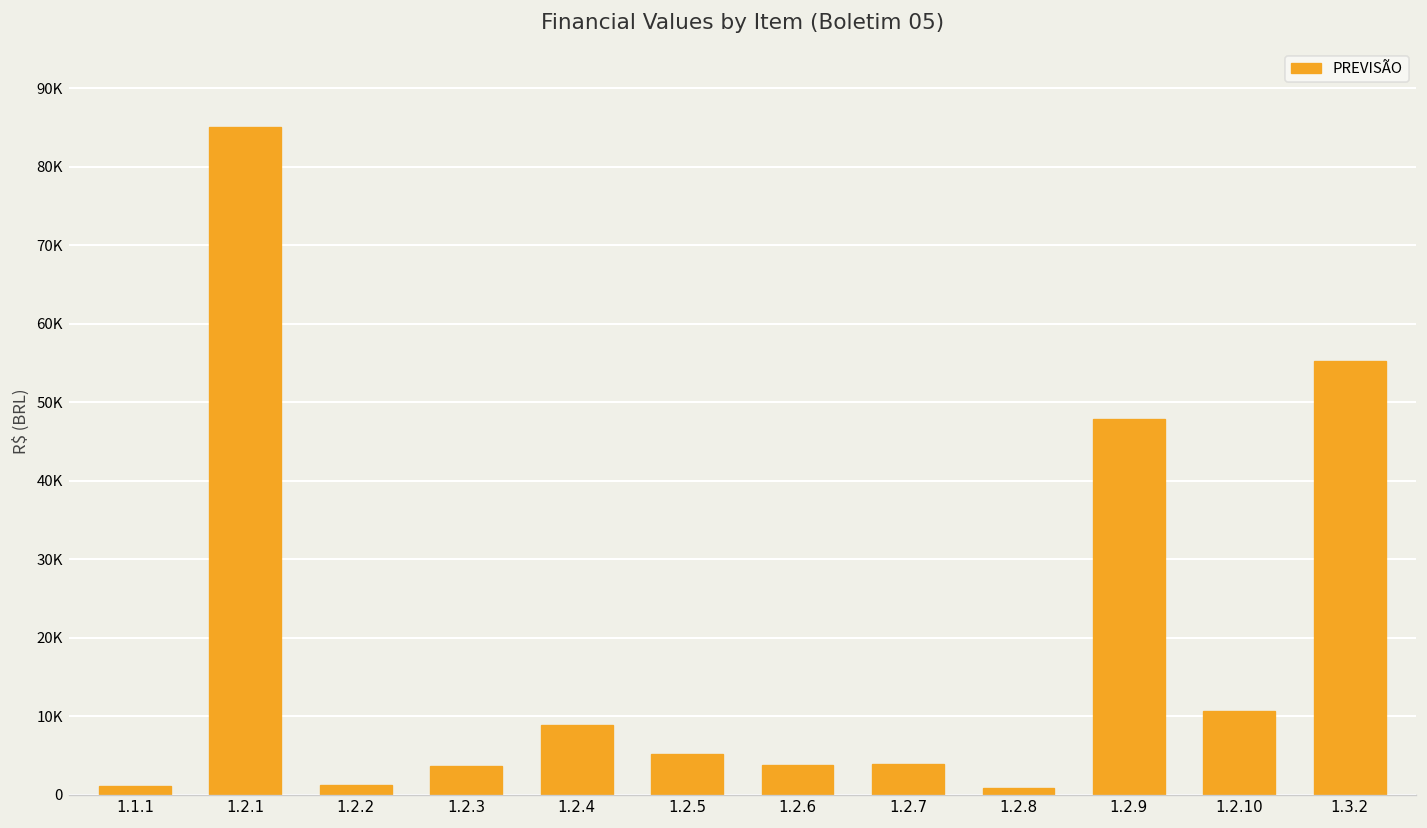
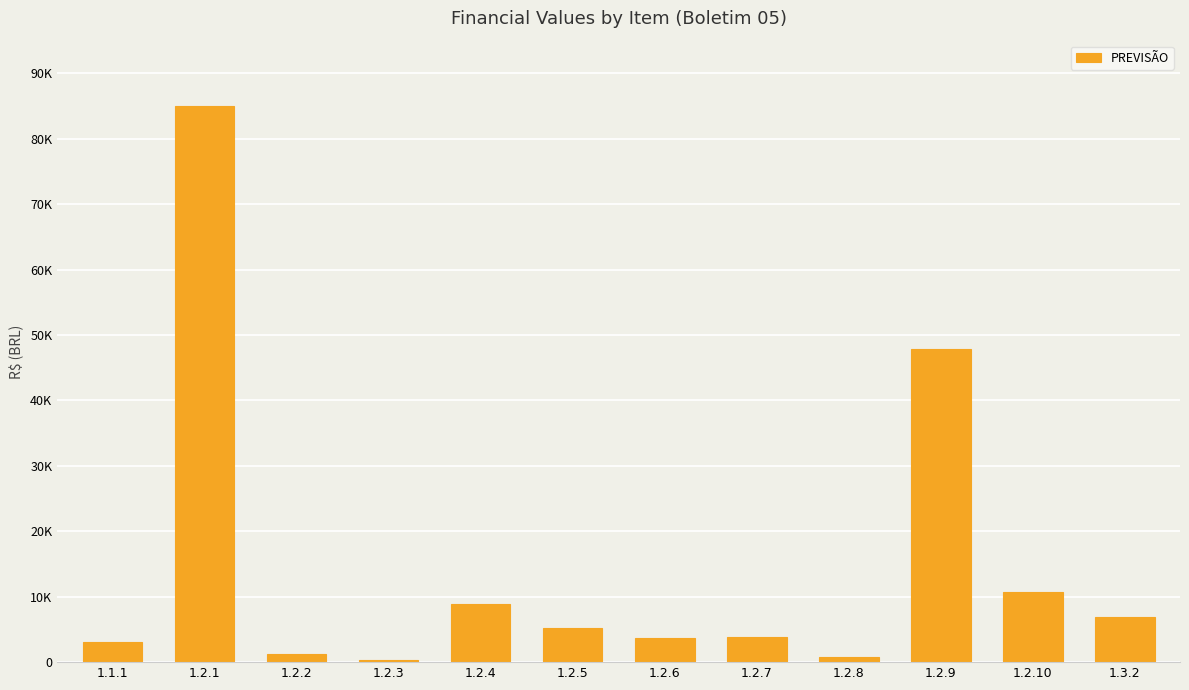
1.1.1: 1000 -> 3000
1.2.3: 4000 -> 0
1.3.2: 55000 -> 7000
